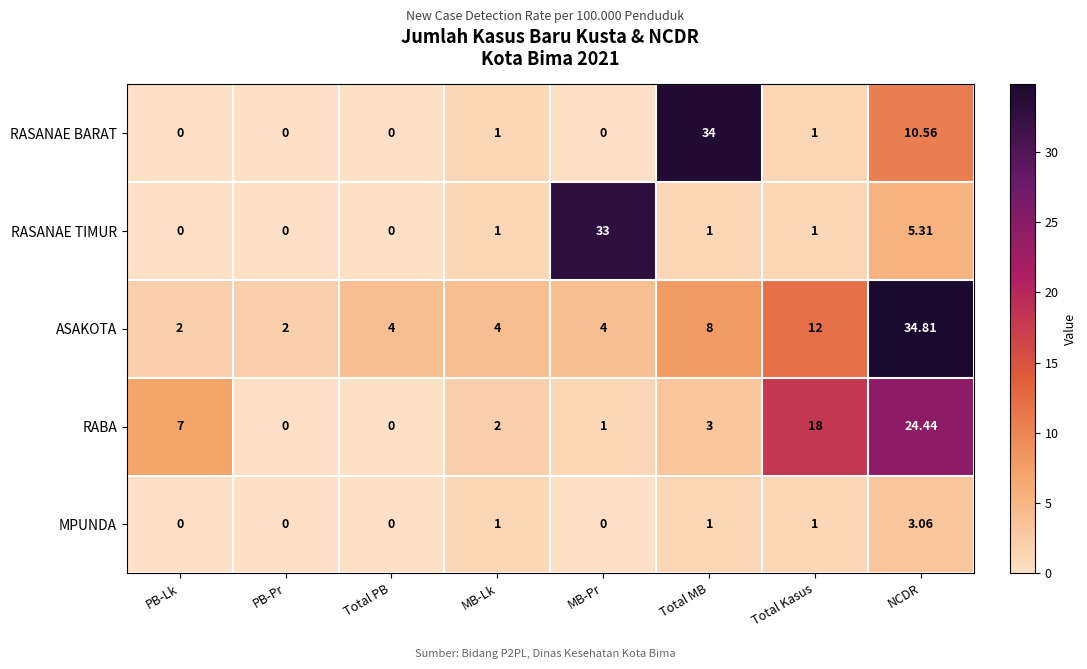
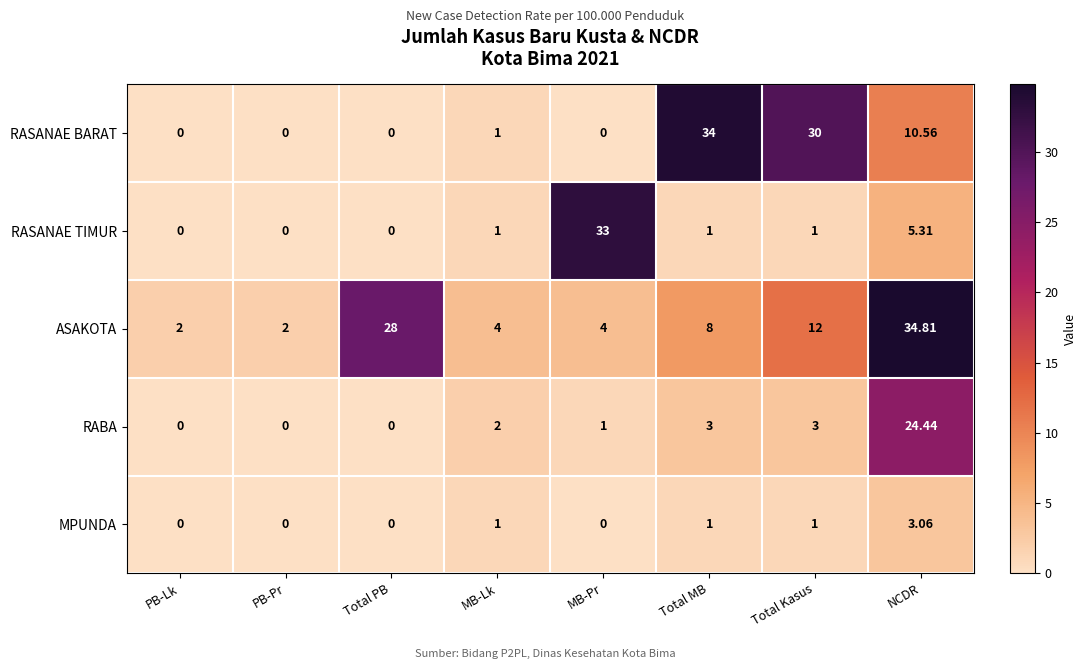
RASANAE BARAT, Total Kasus: 1 -> 30
ASAKOTA, Total PB: 4 -> 28
RABA, PB-Lk: 7 -> 0
RABA, Total Kasus: 18 -> 3
